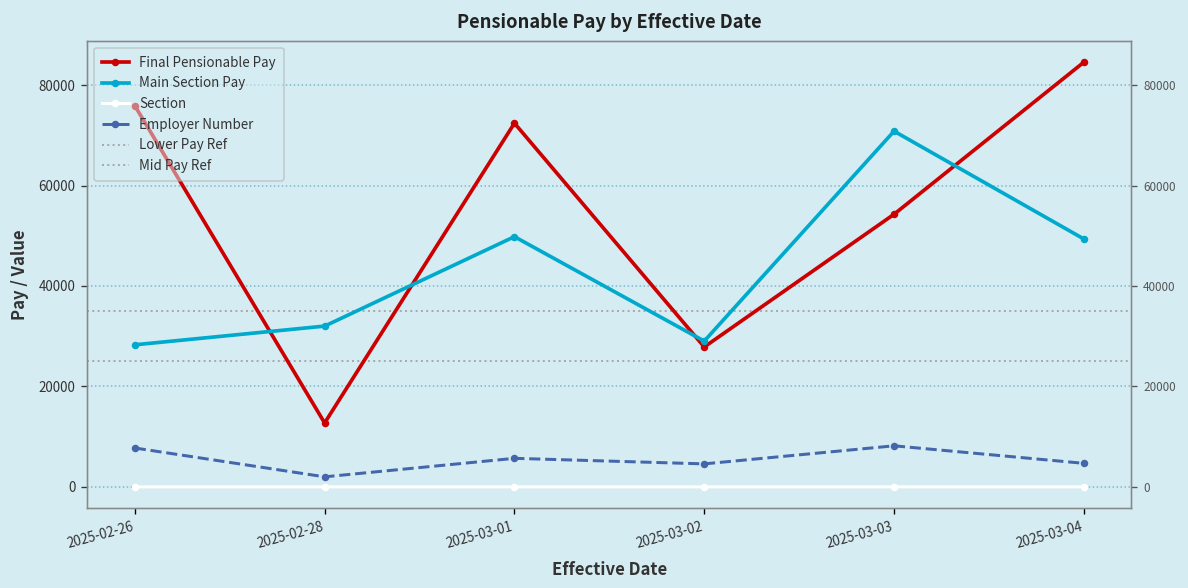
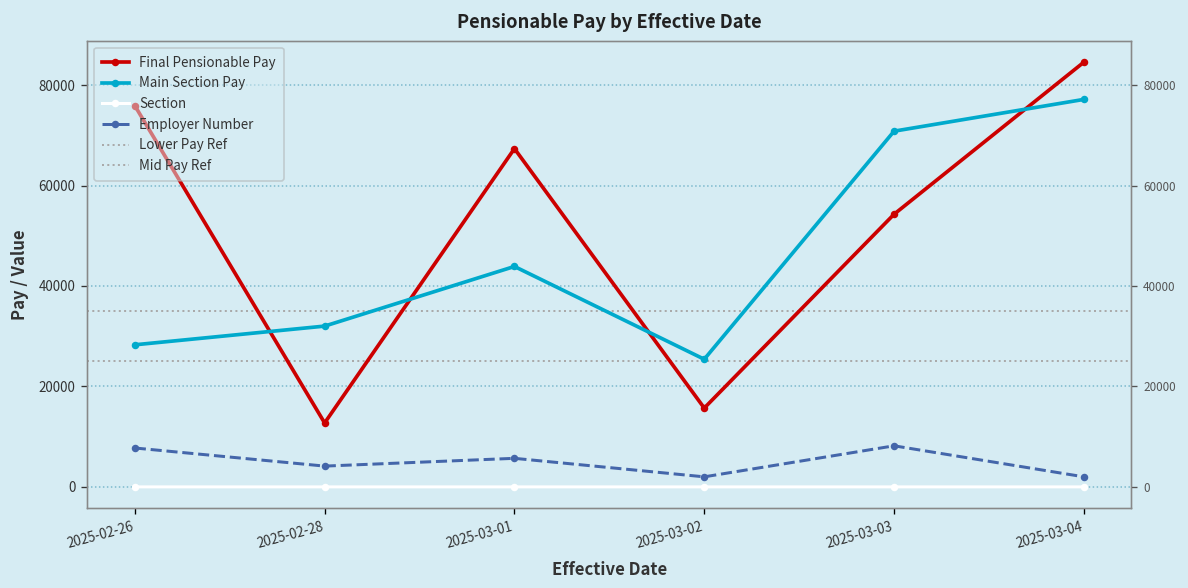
Employer Number, 2025-02-28: 2000 -> 4000
Final Pensionable Pay, 2025-03-01: 72000 -> 67000
Main Section Pay, 2025-03-01: 50000 -> 44000
Final Pensionable Pay, 2025-03-02: 28000 -> 16000
Main Section Pay, 2025-03-02: 29000 -> 25000
Employer Number, 2025-03-02: 5000 -> 2000
Main Section Pay, 2025-03-04: 49000 -> 77000
Employer Number, 2025-03-04: 5000 -> 2000
